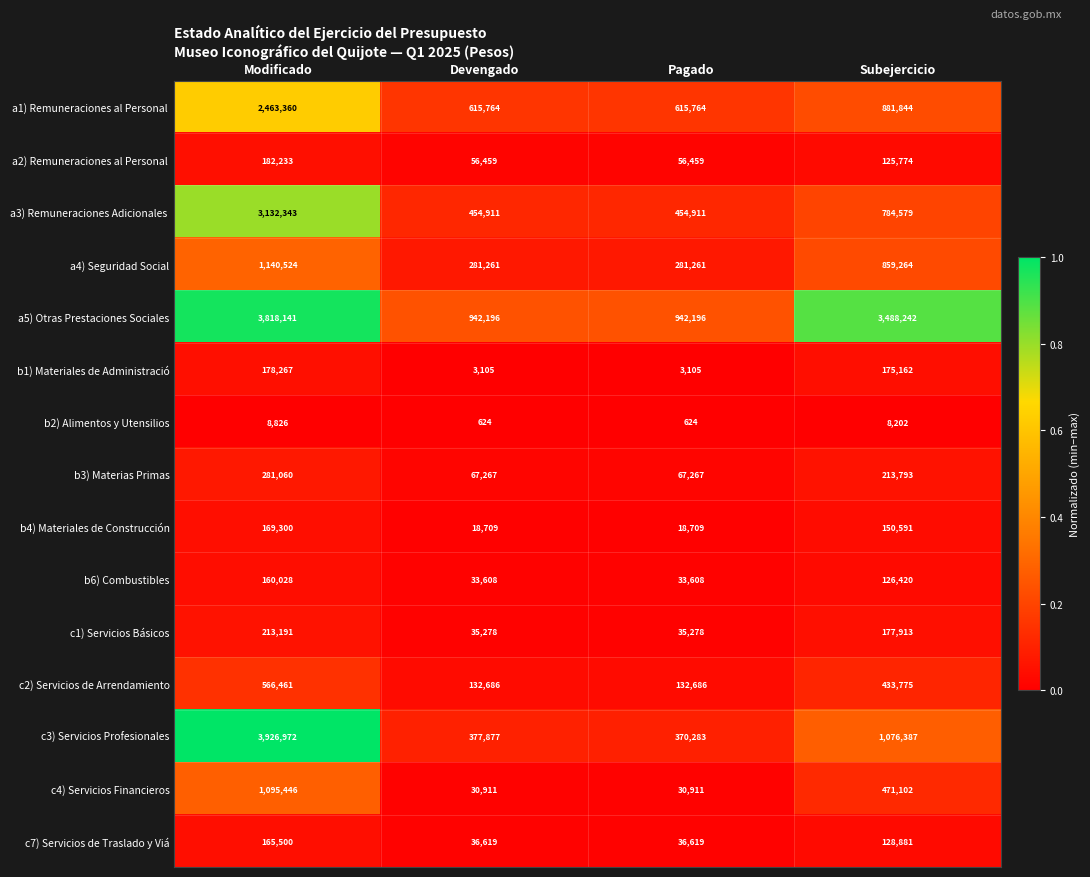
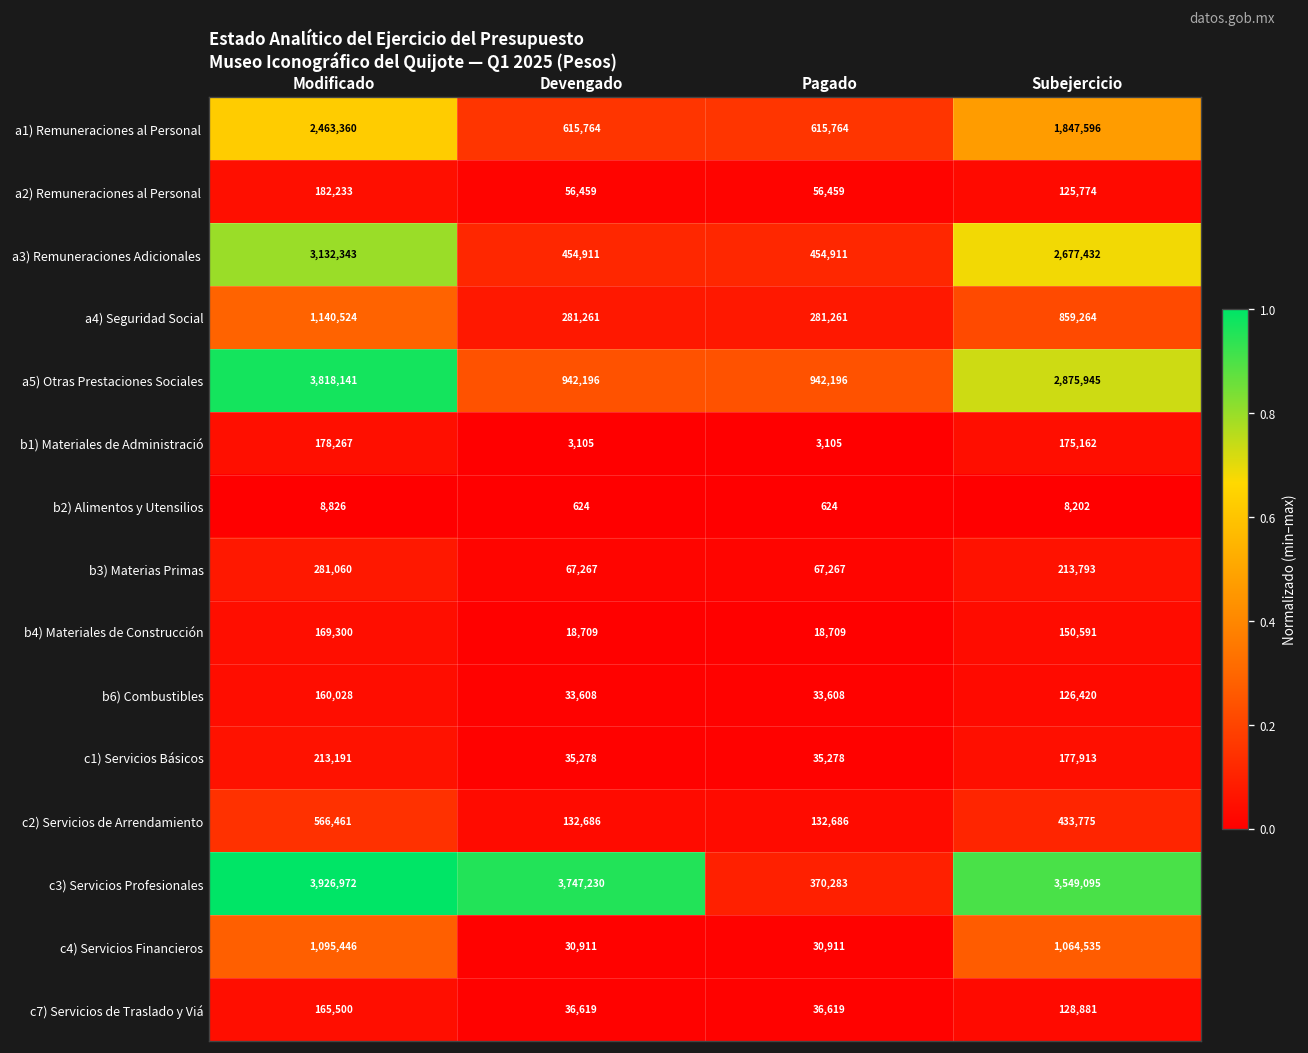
a1) Remuneraciones al Personal, Subejercicio: 881,844 -> 1,847,596
a3) Remuneraciones Adicionales, Subejercicio: 784,579 -> 2,677,432
a5) Otras Prestaciones Sociales, Subejercicio: 3,488,242 -> 2,875,945
c3) Servicios Profesionales, Devengado: 377,877 -> 3,747,230
c3) Servicios Profesionales, Subejercicio: 1,076,387 -> 3,549,095
c4) Servicios Financieros, Subejercicio: 471,102 -> 1,064,535
